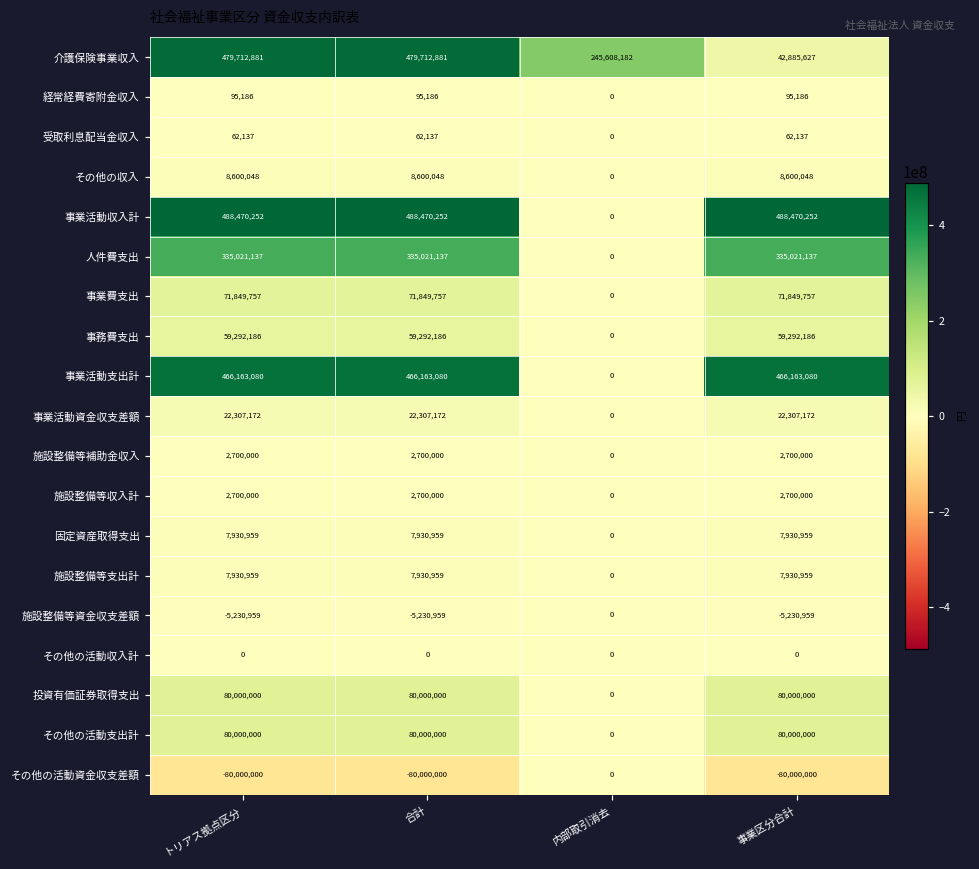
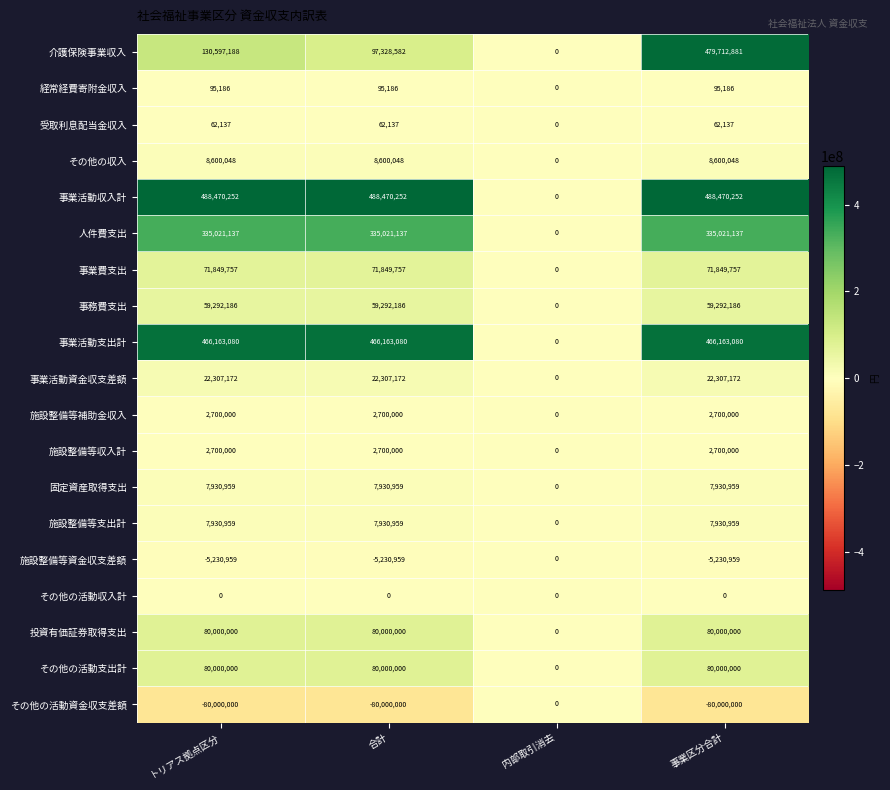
介護保険事業収入, トリアス拠点区分: 479,712,881 -> 130,597,188
介護保険事業収入, 合計: 479,712,881 -> 97,328,582
介護保険事業収入, 内部取引消去: 245,608,182 -> 0
介護保険事業収入, 事業区分合計: 42,885,627 -> 479,712,881
